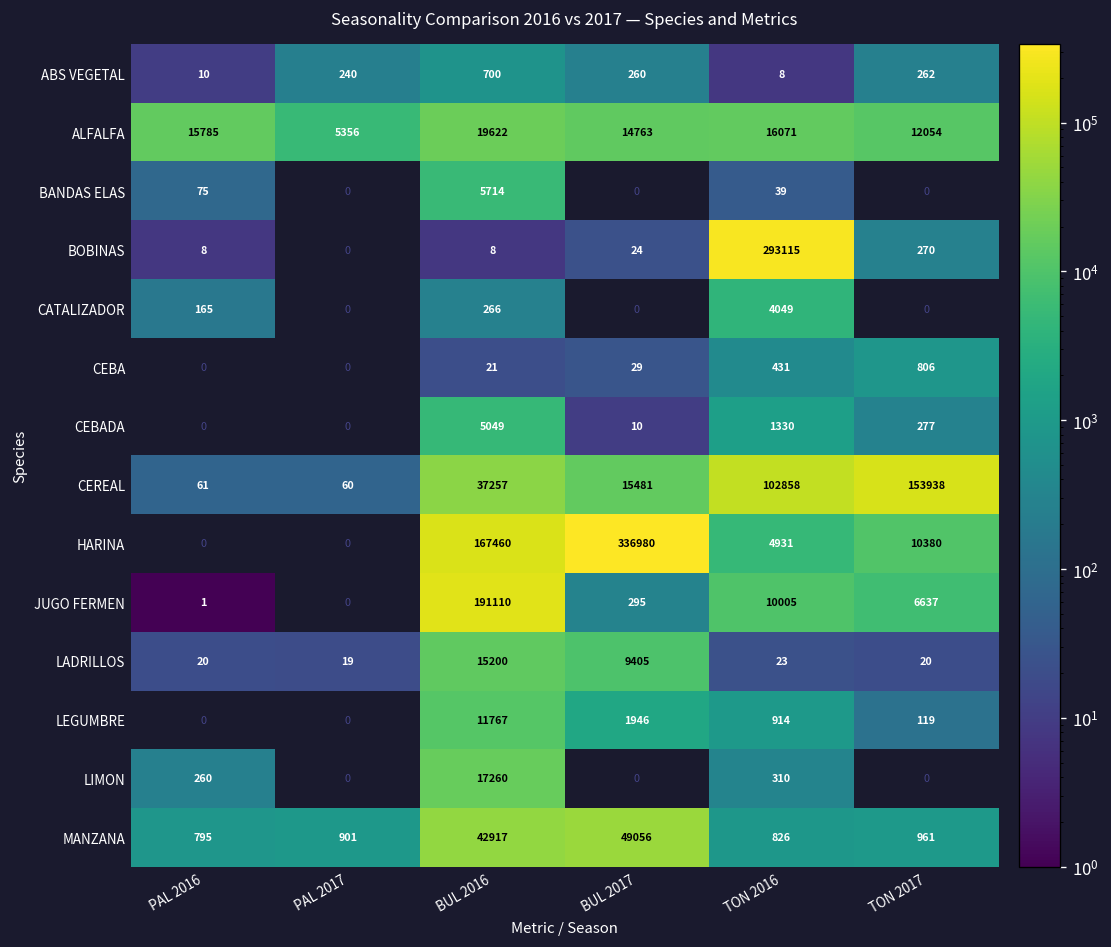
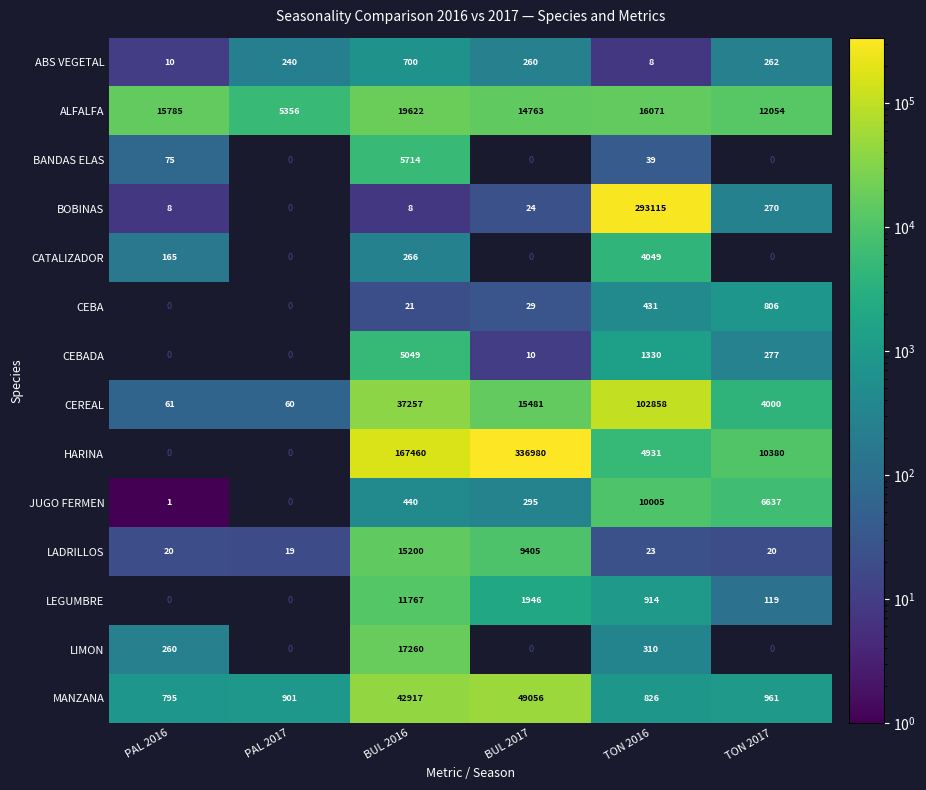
CEREAL, TON 2017: 153938 -> 4000
JUGO FERMEN, BUL 2016: 191110 -> 440
